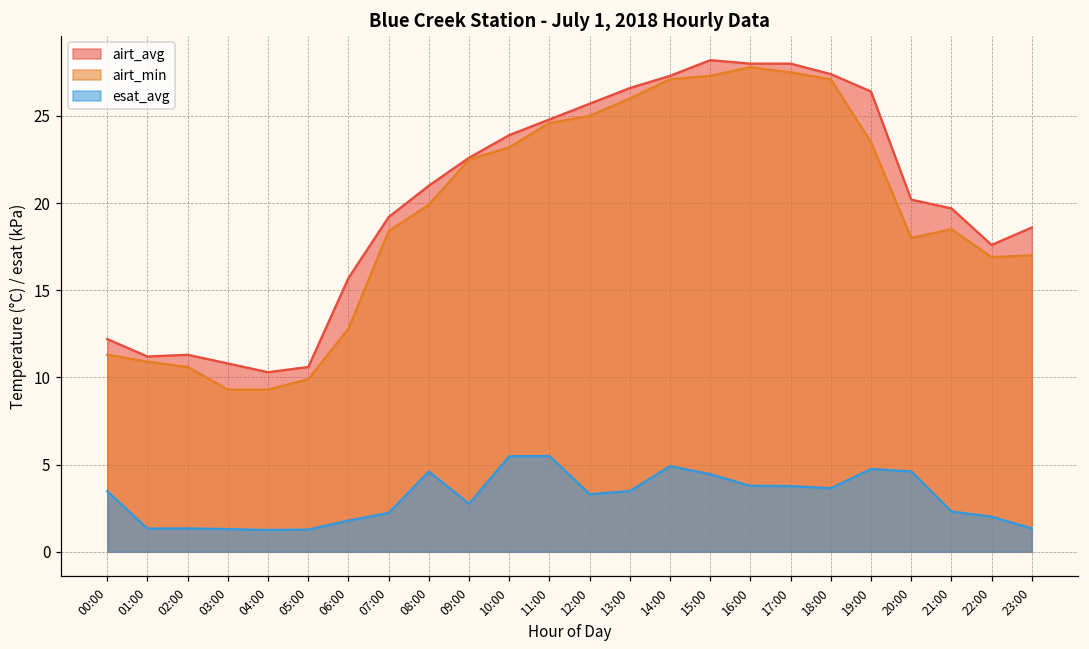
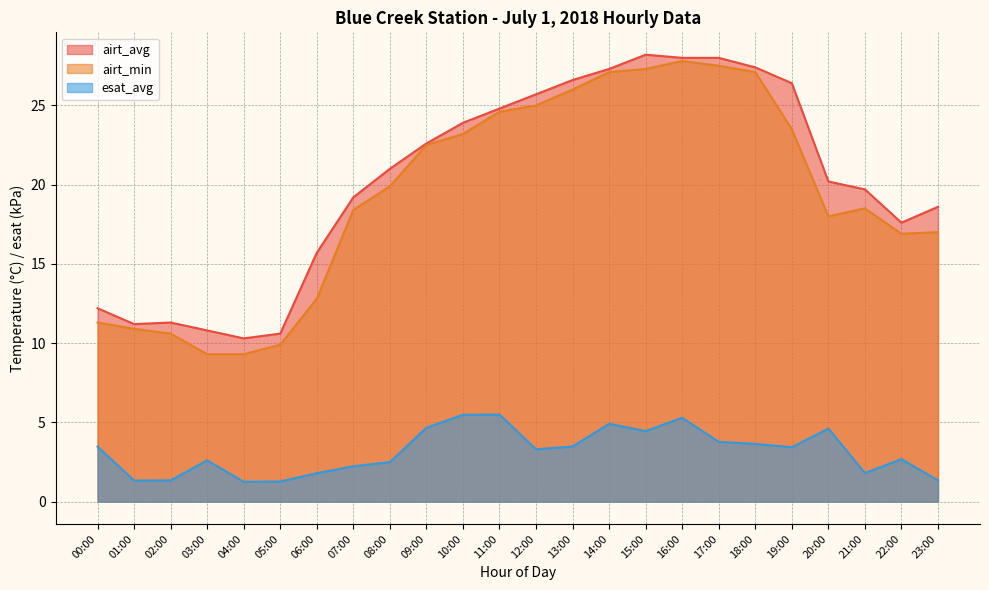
esat_avg, 03:00: 1.3 -> 2.6
esat_avg, 08:00: 4.6 -> 2.5
esat_avg, 09:00: 2.8 -> 4.7
esat_avg, 16:00: 3.8 -> 5.3
esat_avg, 19:00: 4.8 -> 3.4
esat_avg, 21:00: 2.3 -> 1.8
esat_avg, 22:00: 2.0 -> 2.7
